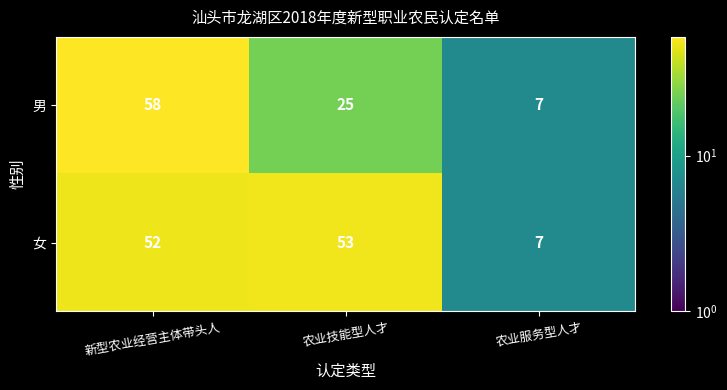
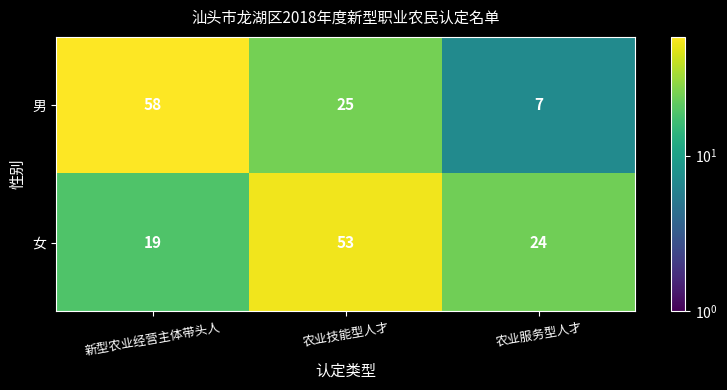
女, 新型农业经营主体带头人: 52 -> 19
女, 农业服务型人才: 7 -> 24
